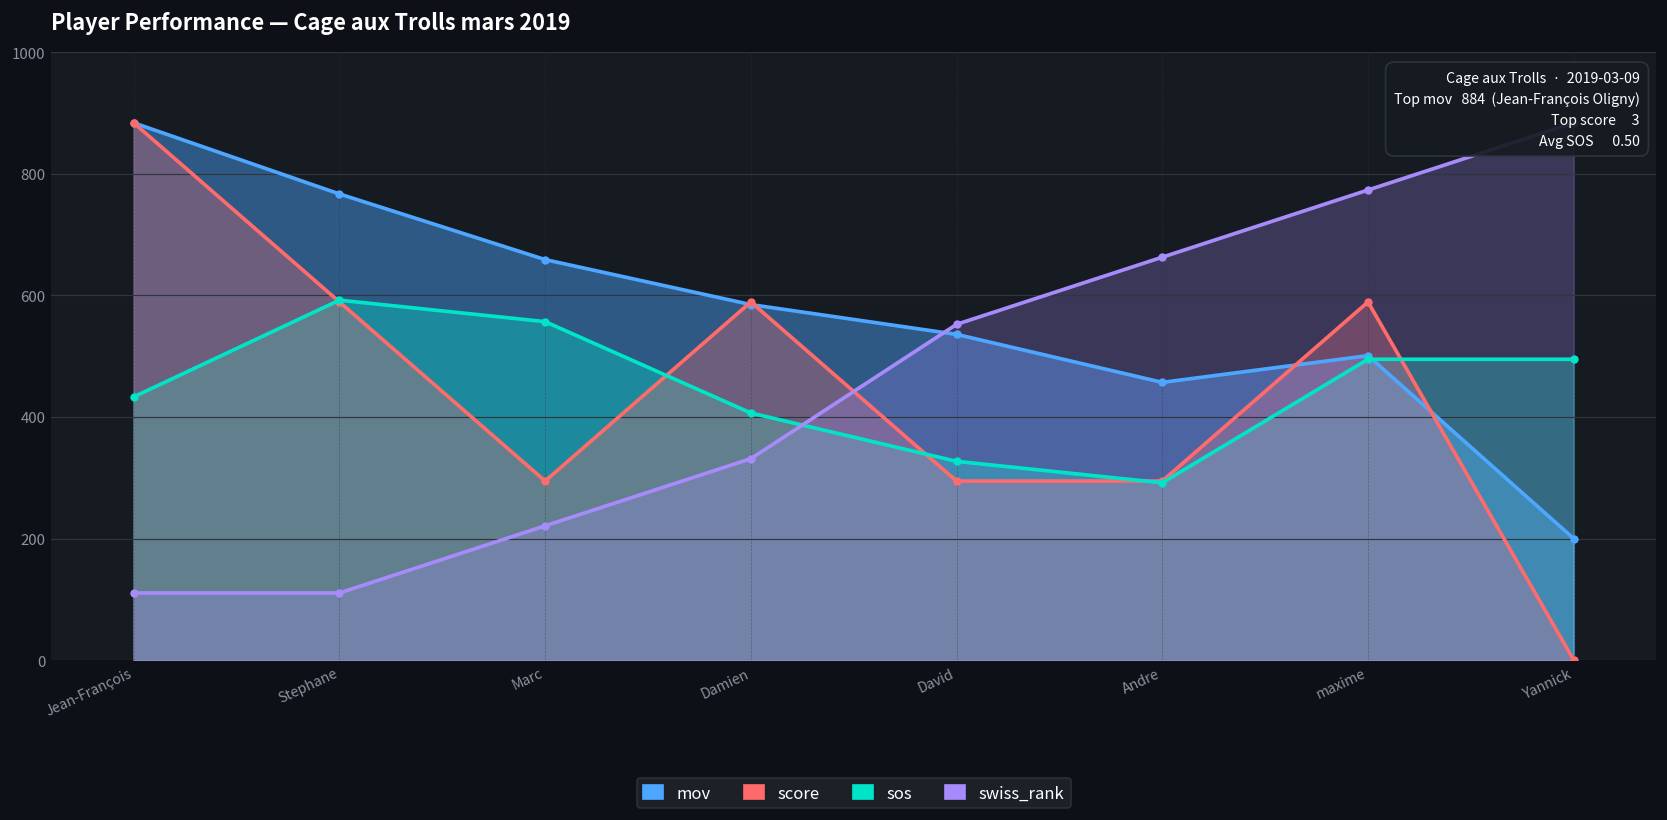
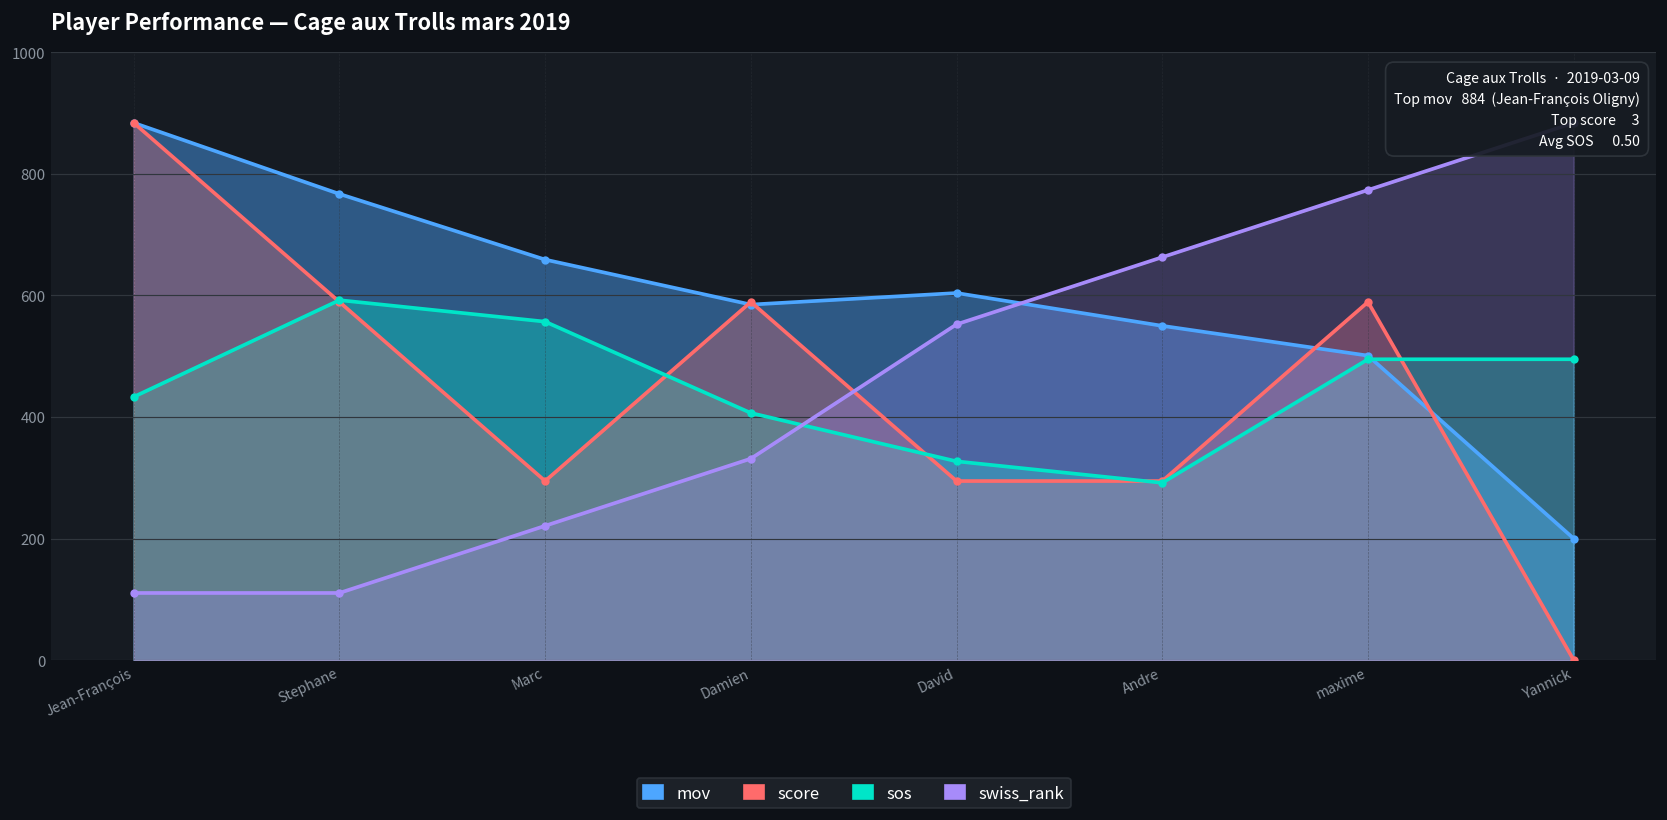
mov, David: 540 -> 600
mov, Andre: 460 -> 550
